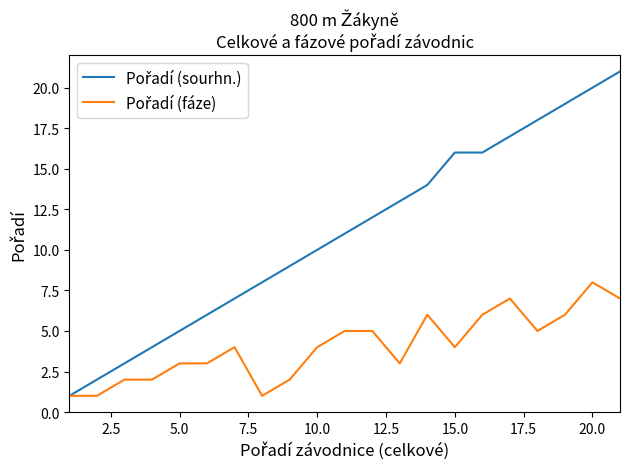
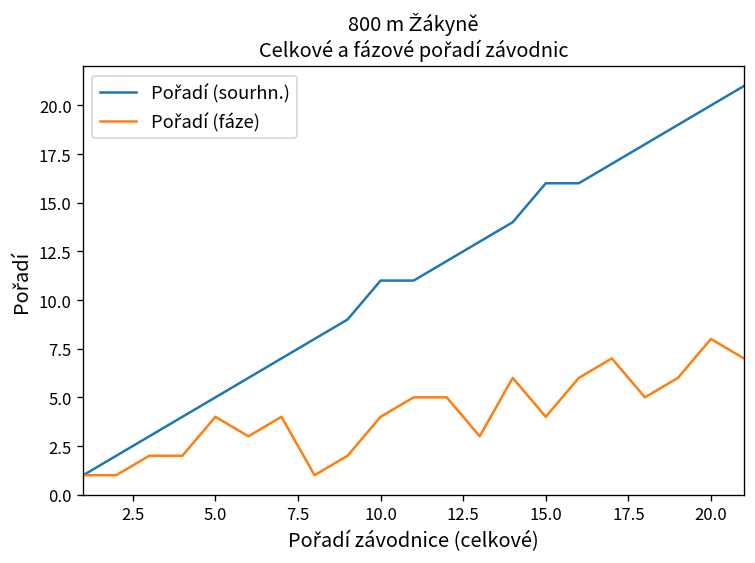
Pořadí (fáze), 5.0: 3 -> 4
Pořadí (sourhn.), 10.0: 10 -> 11
